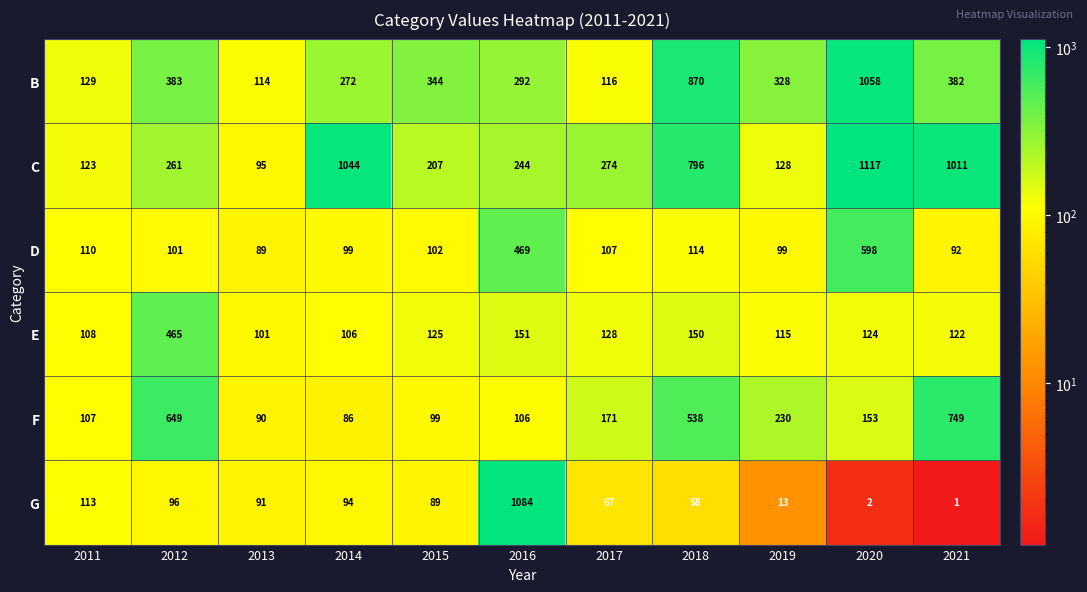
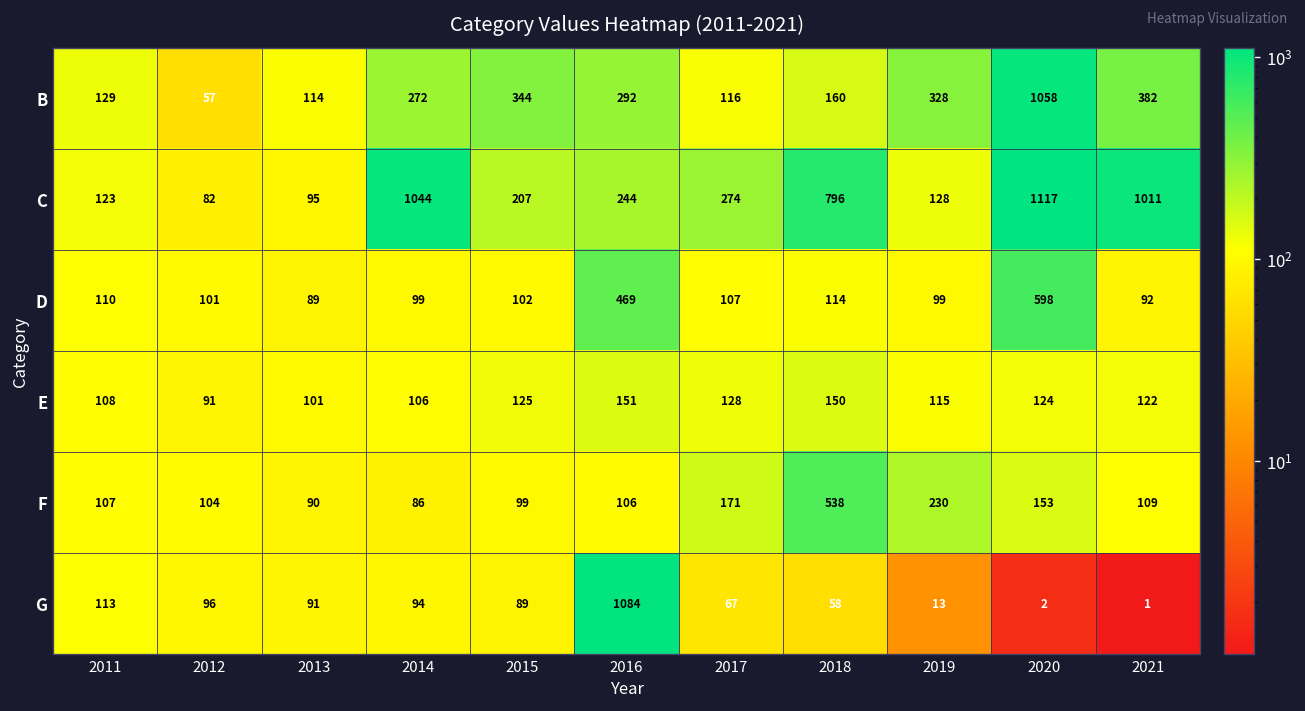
B, 2012: 383 -> 57
B, 2018: 870 -> 160
C, 2012: 261 -> 82
E, 2012: 465 -> 91
F, 2012: 649 -> 104
F, 2021: 749 -> 109
